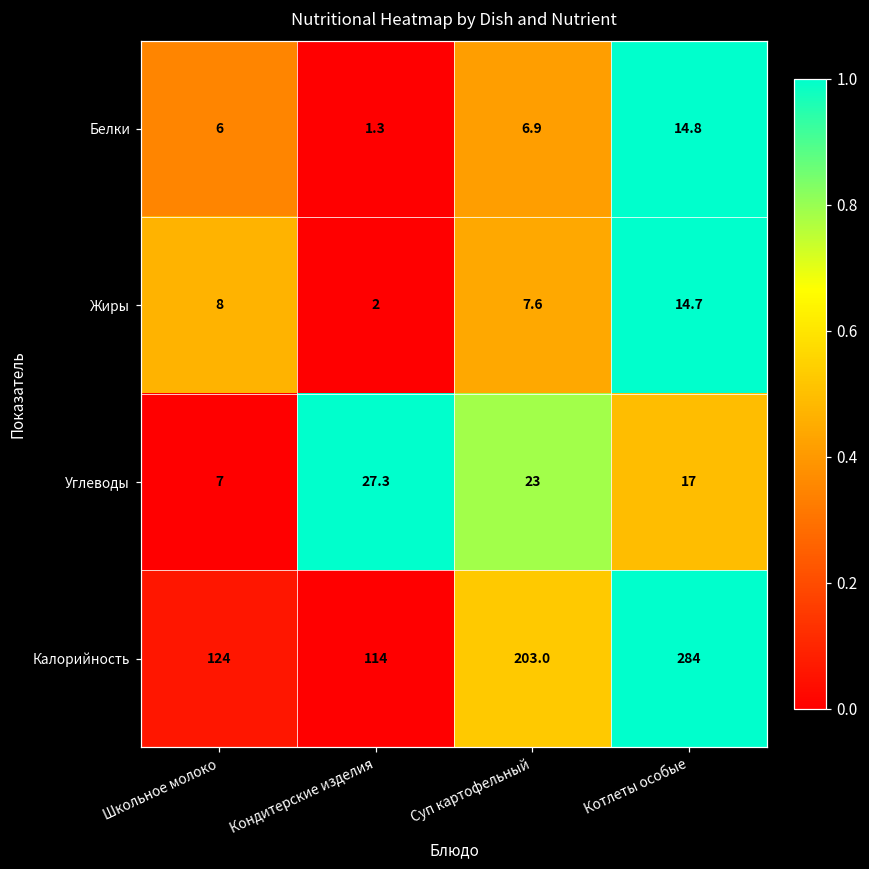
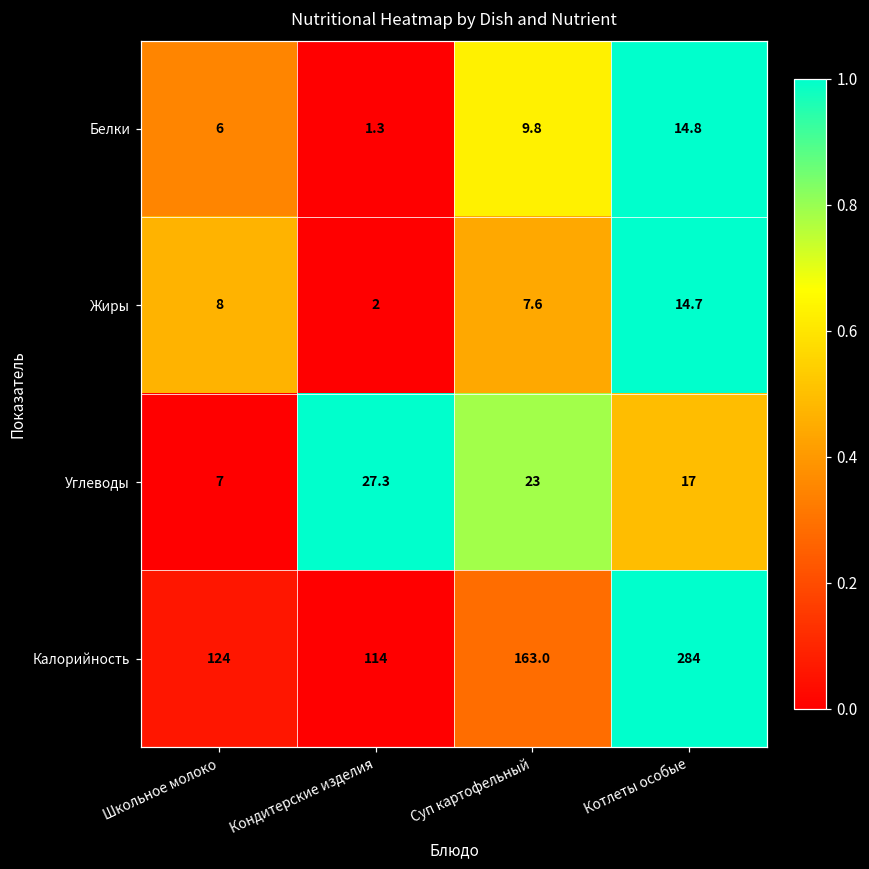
Белки, Суп картофельный: 6.9 -> 9.8
Калорийность, Суп картофельный: 203.0 -> 163.0
